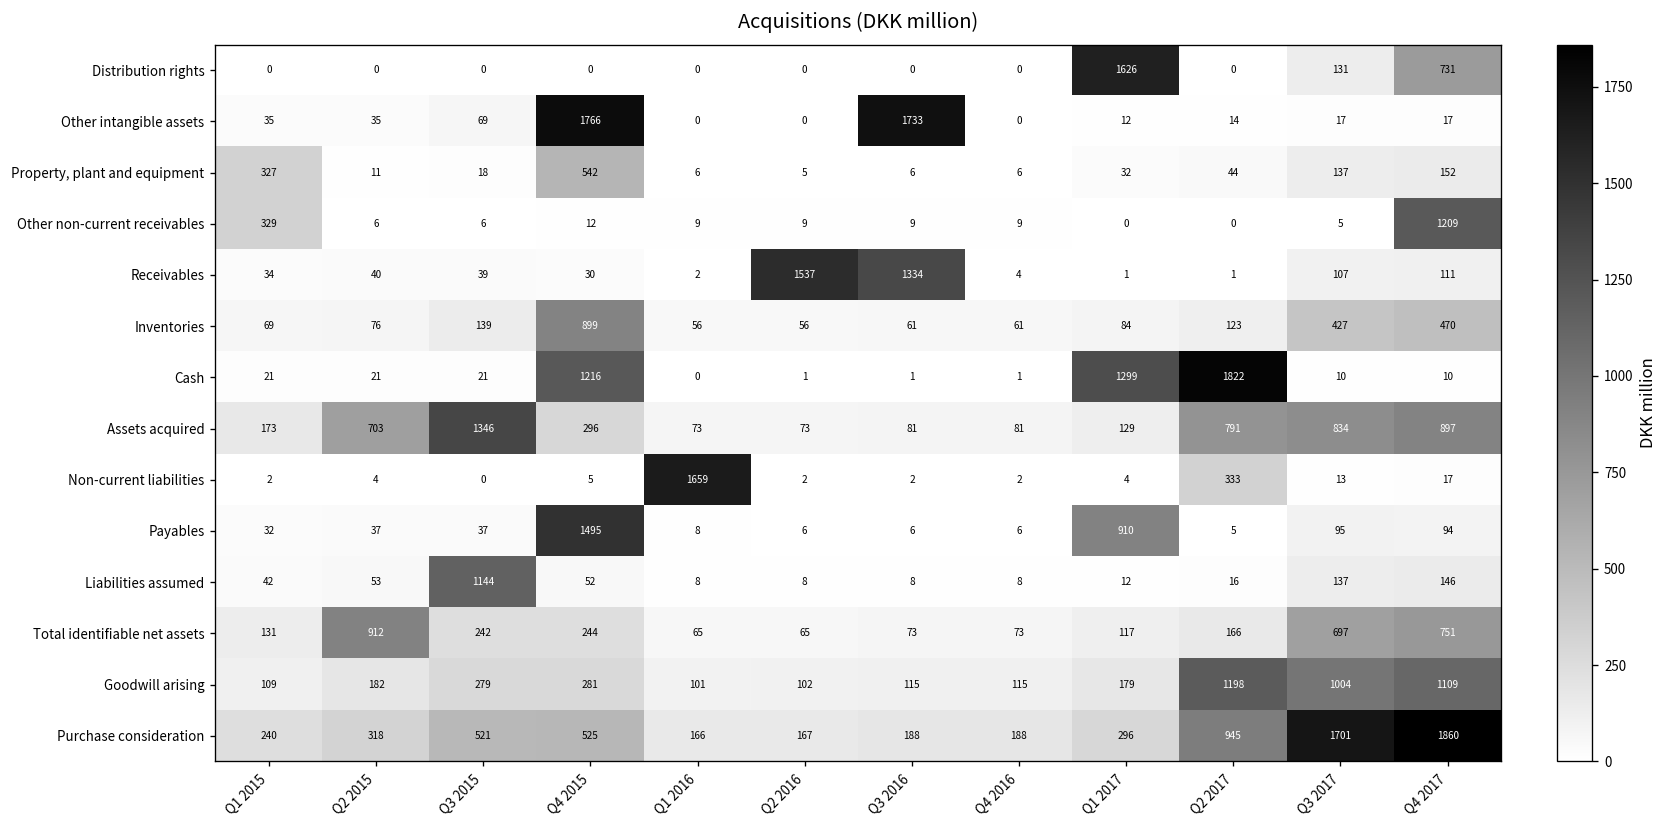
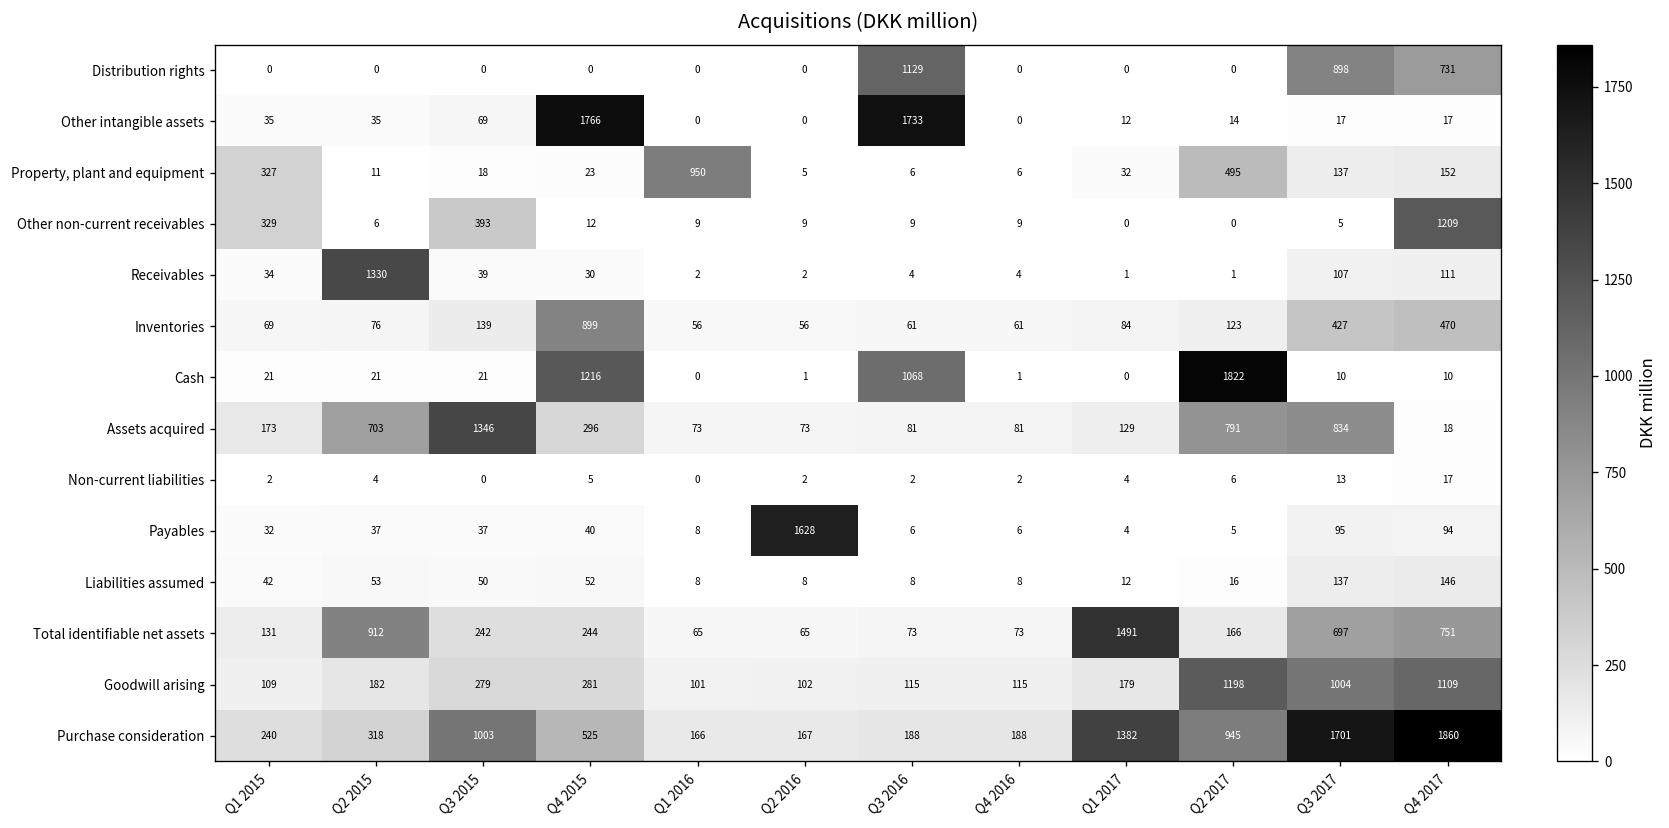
Distribution rights, Q3 2016: 0 -> 1129
Distribution rights, Q1 2017: 1626 -> 0
Distribution rights, Q3 2017: 131 -> 898
Property, plant and equipment, Q4 2015: 542 -> 23
Property, plant and equipment, Q1 2016: 6 -> 950
Property, plant and equipment, Q2 2017: 44 -> 495
Other non-current receivables, Q3 2015: 6 -> 393
Receivables, Q2 2015: 40 -> 1330
Receivables, Q2 2016: 1537 -> 2
Receivables, Q3 2016: 1334 -> 4
Cash, Q3 2016: 1 -> 1068
Cash, Q1 2017: 1299 -> 0
Assets acquired, Q4 2017: 897 -> 18
Non-current liabilities, Q1 2016: 1659 -> 0
Non-current liabilities, Q2 2017: 333 -> 6
Payables, Q4 2015: 1495 -> 40
Payables, Q2 2016: 6 -> 1628
Payables, Q1 2017: 910 -> 4
Liabilities assumed, Q3 2015: 1144 -> 50
Total identifiable net assets, Q1 2017: 117 -> 1491
Purchase consideration, Q3 2015: 521 -> 1003
Purchase consideration, Q1 2017: 296 -> 1382
